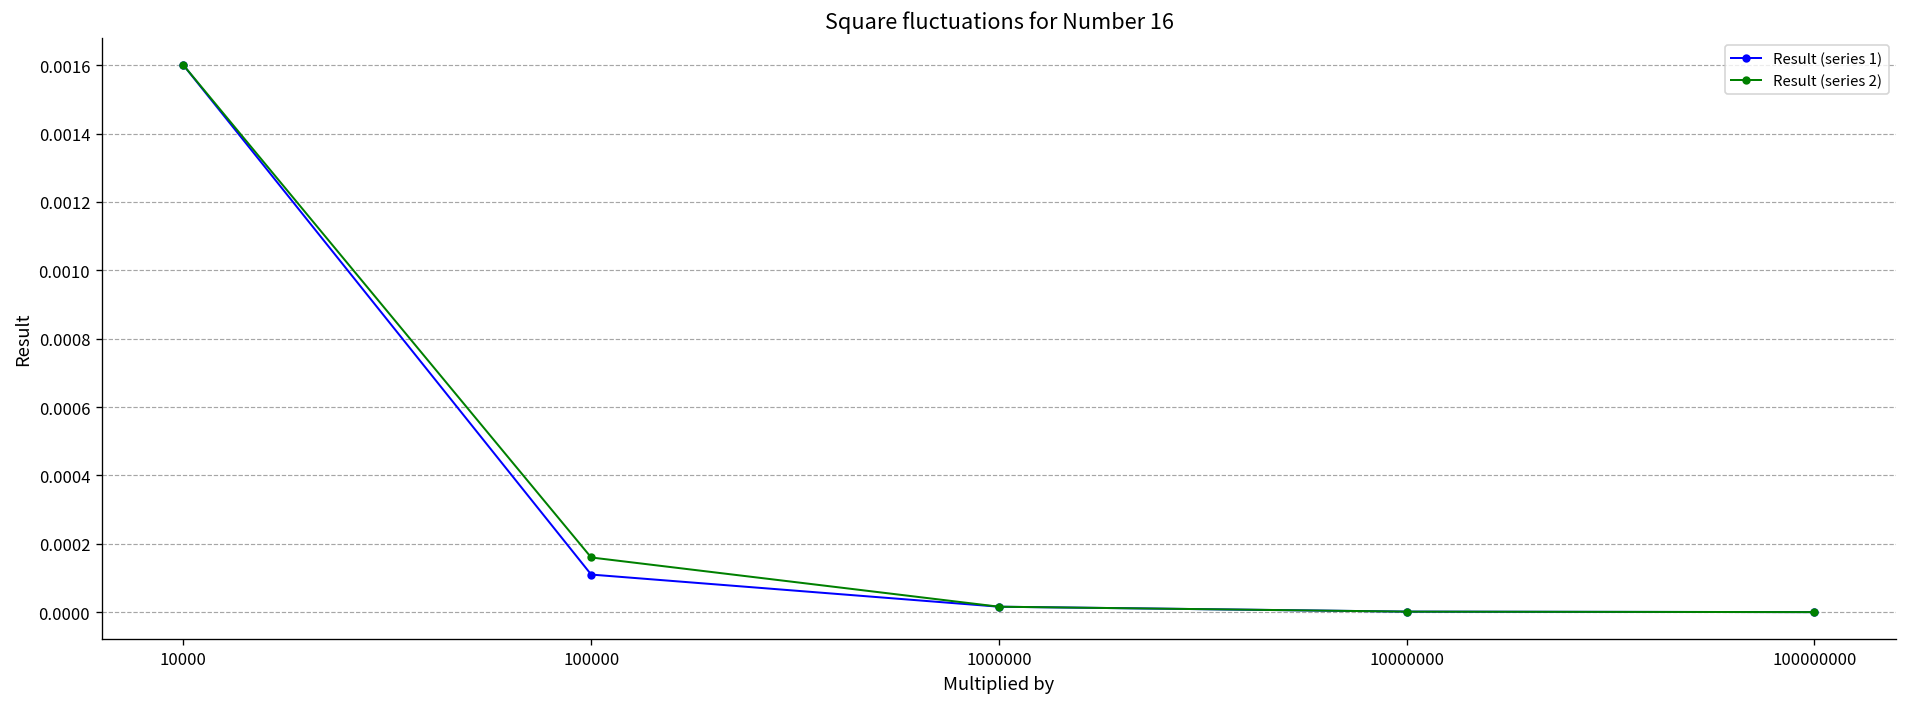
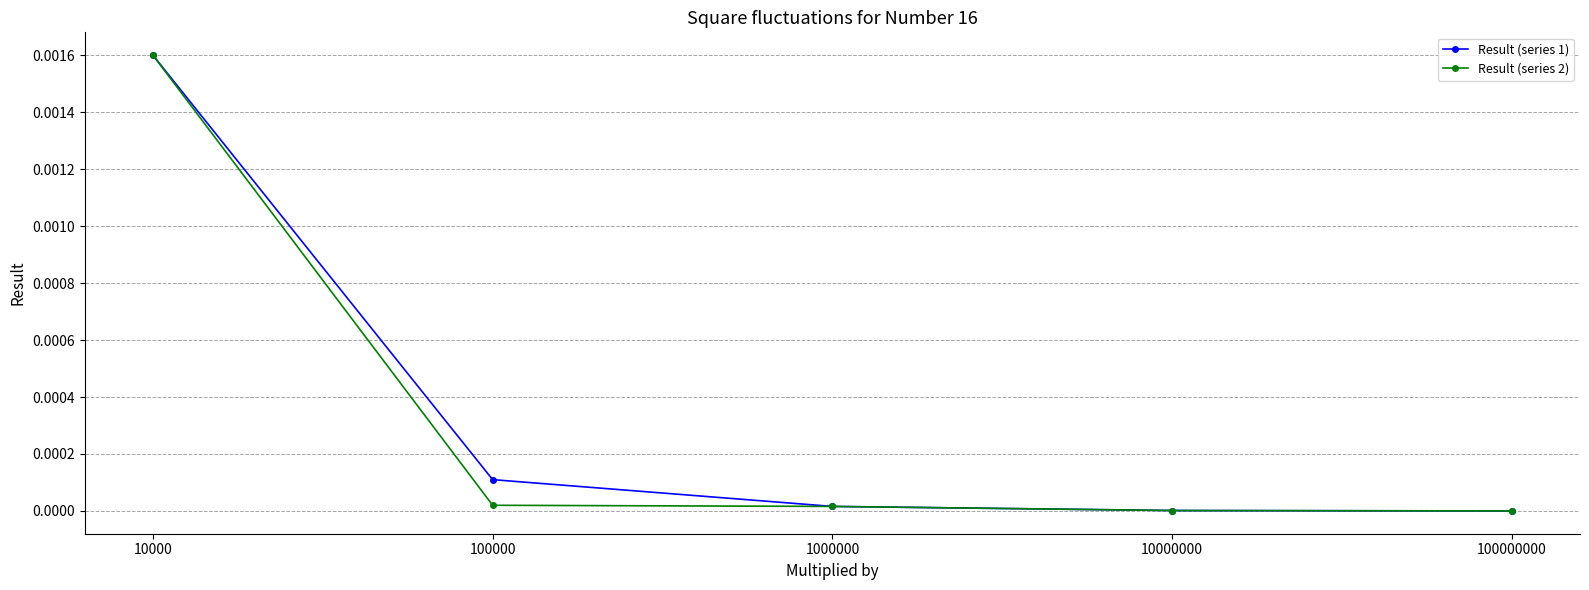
Result (series 2), 100000: 0.00016 -> 0.00002
